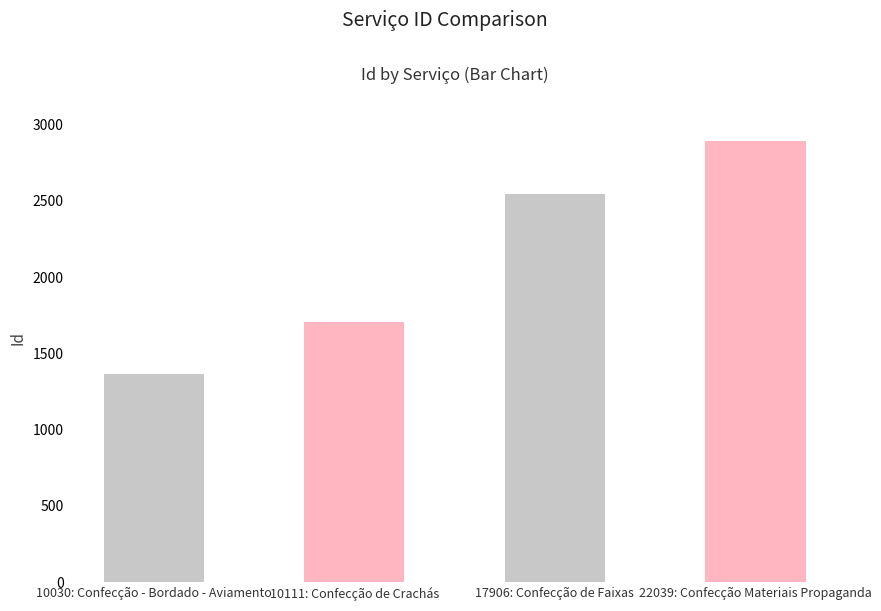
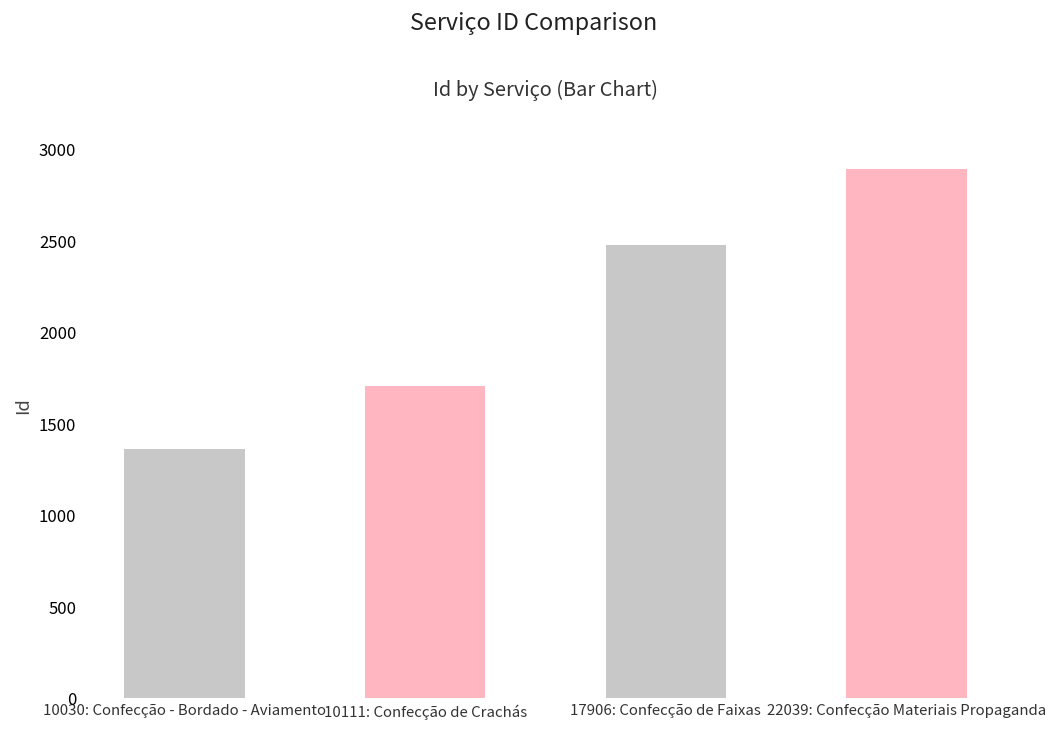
17906: Confecção de Faixas: 2550 -> 2480
